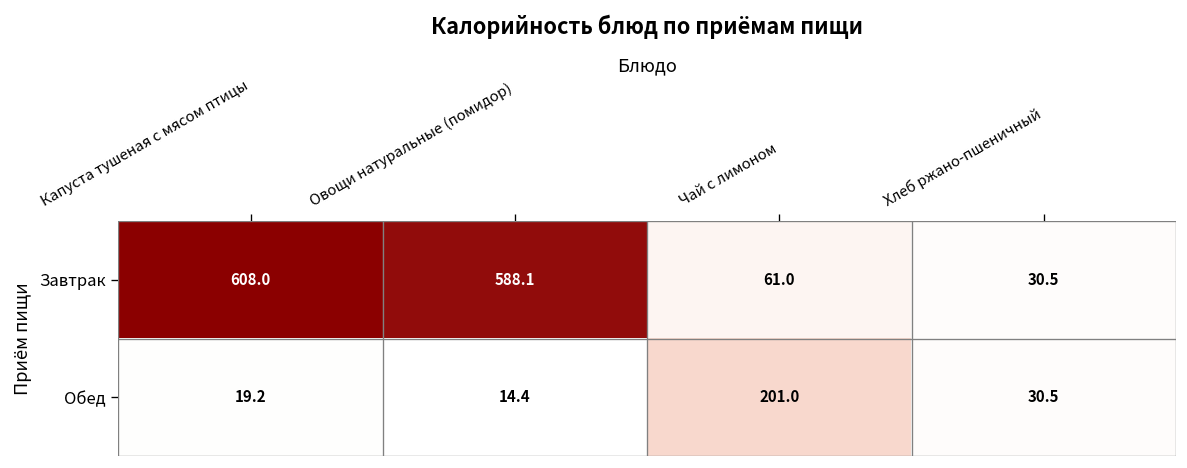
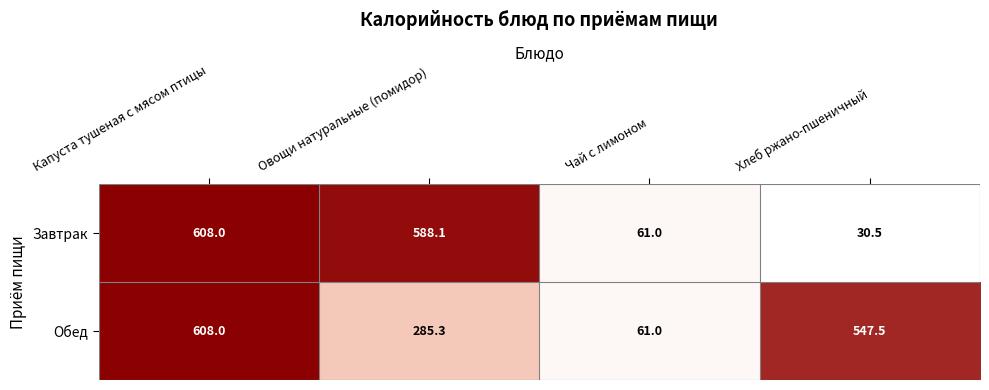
Обед, Капуста тушеная с мясом птицы: 19.2 -> 608.0
Обед, Овощи натуральные (помидор): 14.4 -> 285.3
Обед, Чай с лимоном: 201.0 -> 61.0
Обед, Хлеб ржано-пшеничный: 30.5 -> 547.5
